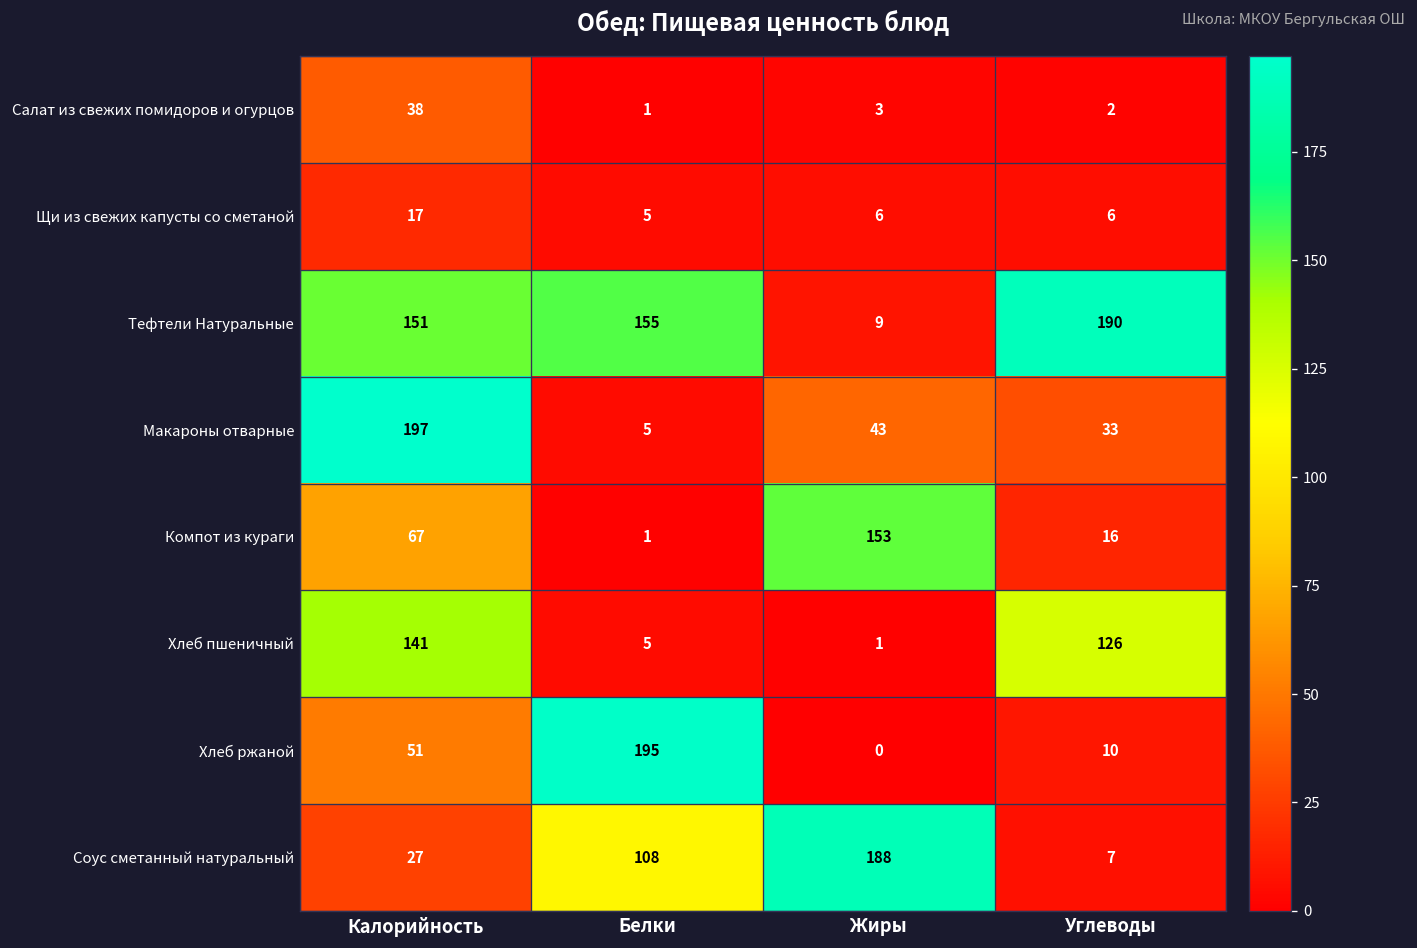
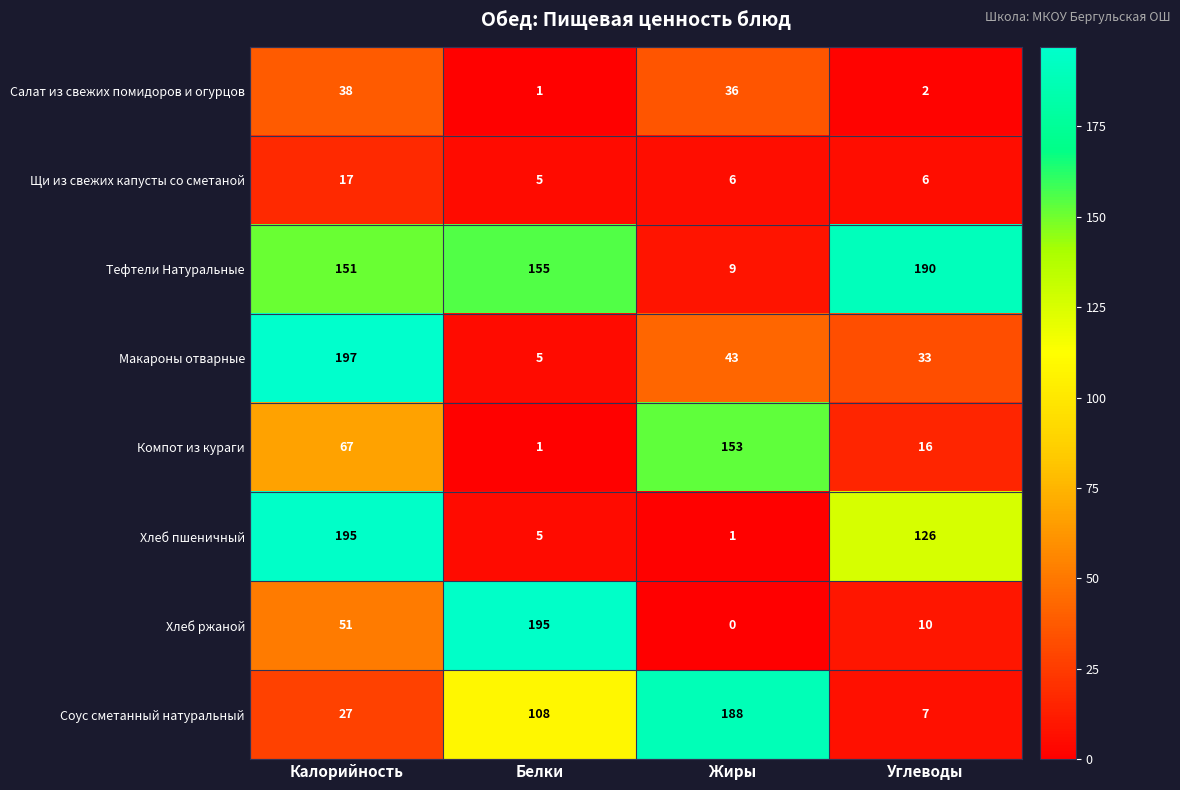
Салат из свежих помидоров и огурцов, Жиры: 3 -> 36
Хлеб пшеничный, Калорийность: 141 -> 195
